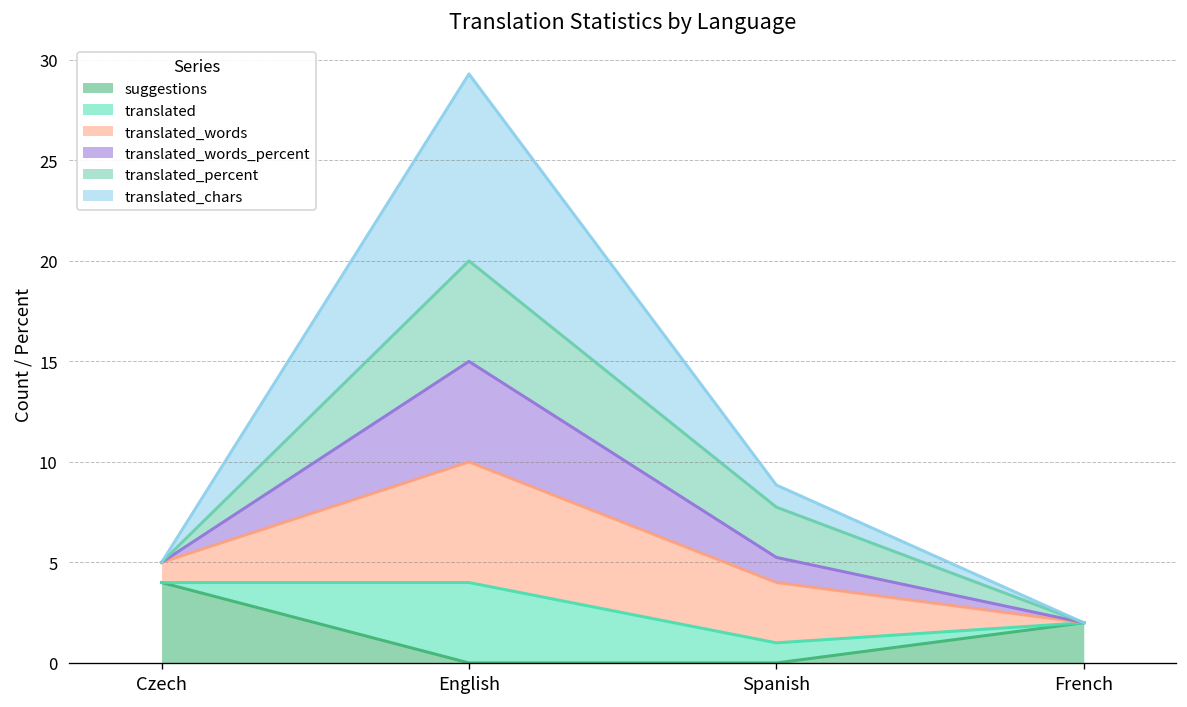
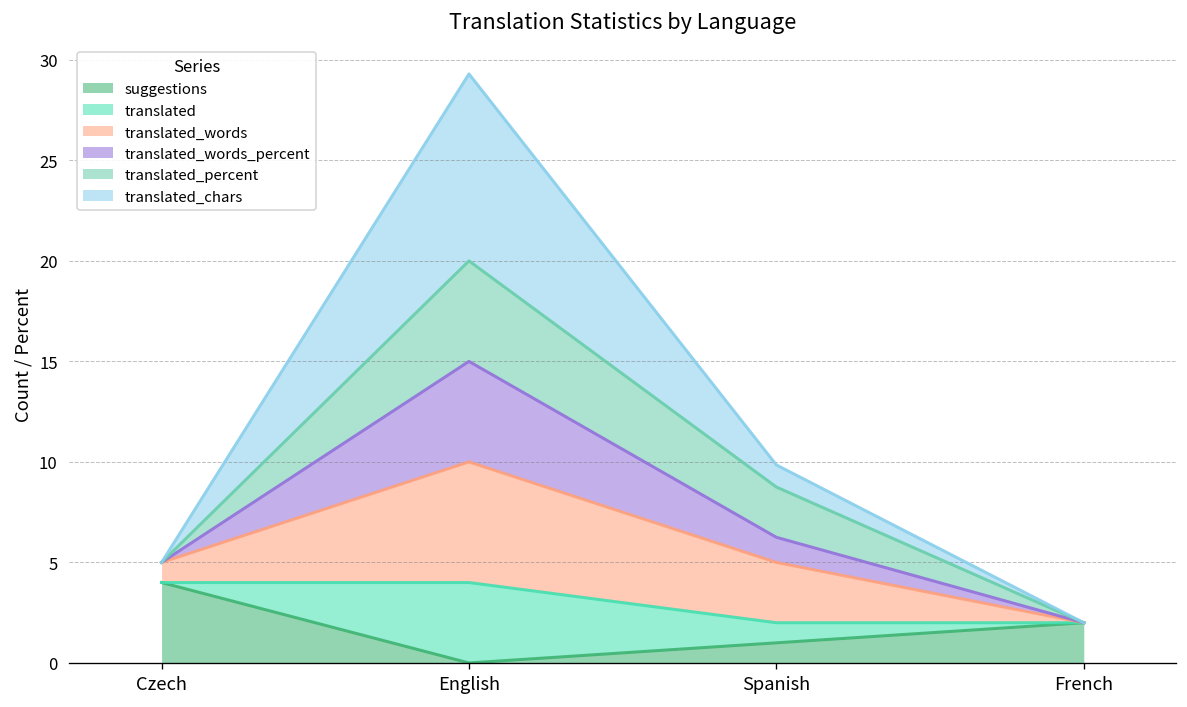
suggestions, Spanish: 0 -> 1
